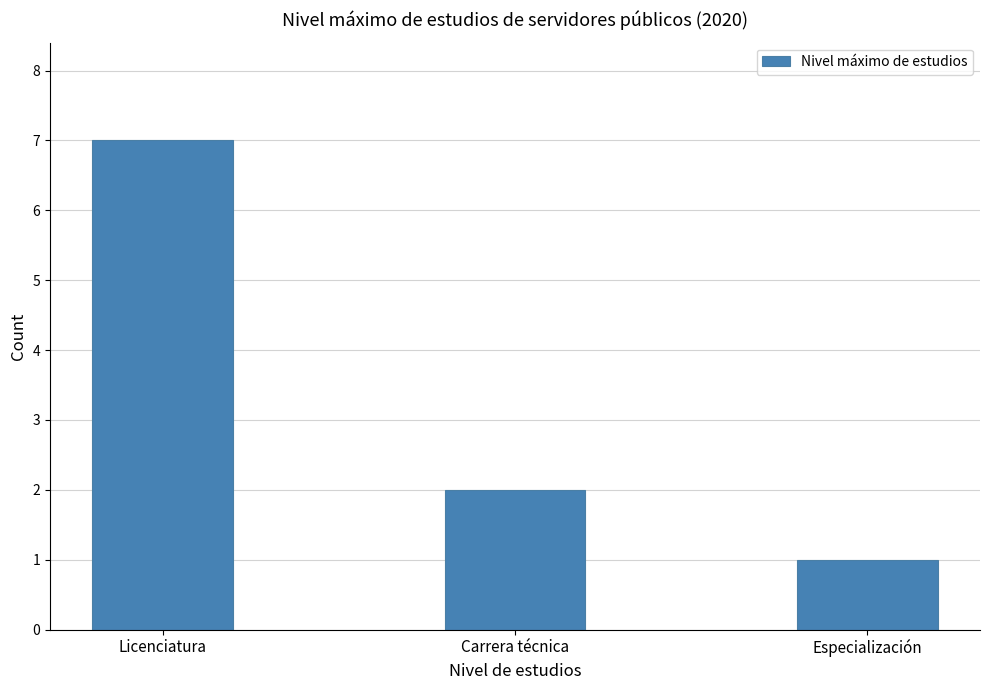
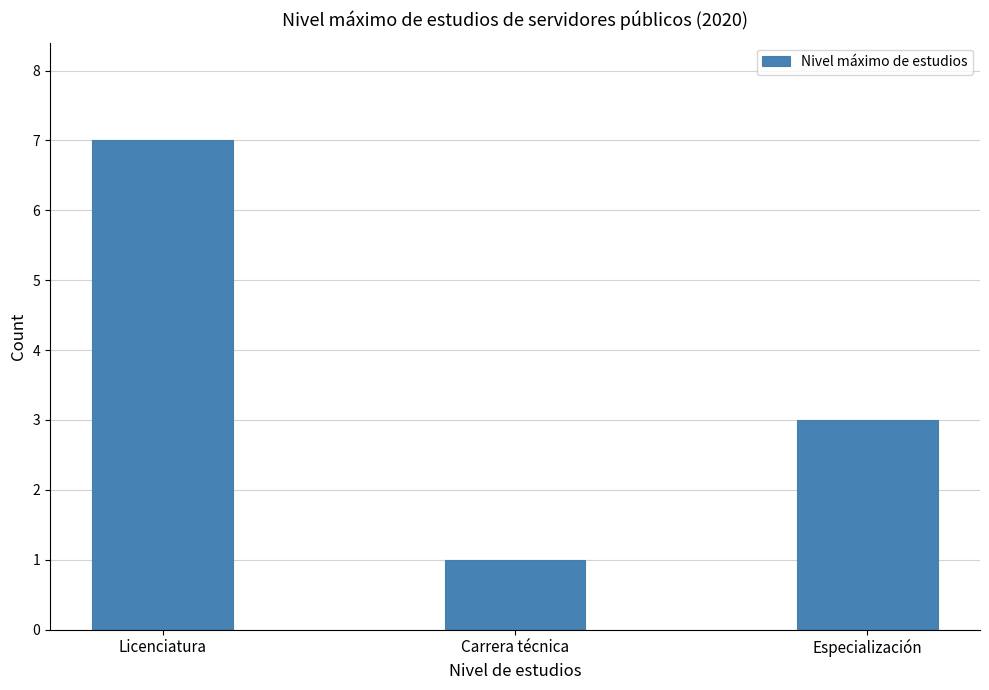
Carrera técnica: 2 -> 1
Especialización: 1 -> 3
